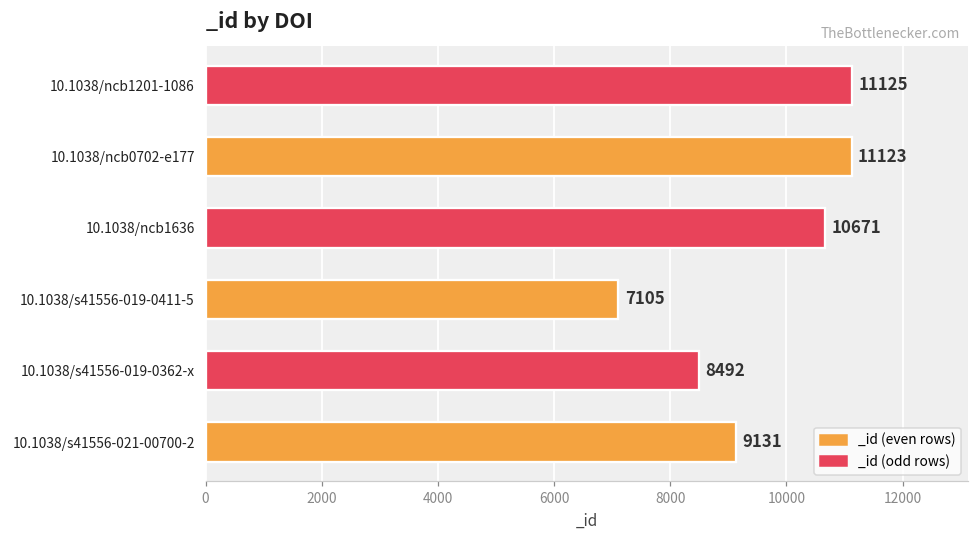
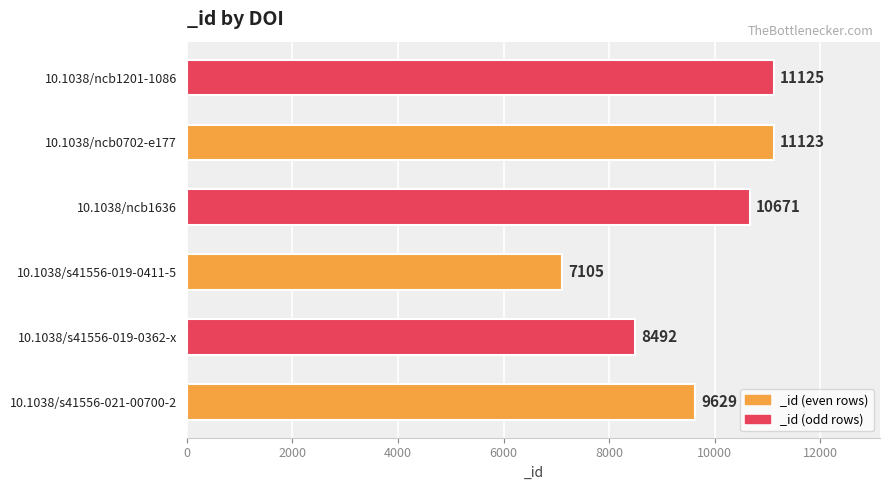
10.1038/s41556-021-00700-2: 9131 -> 9629
